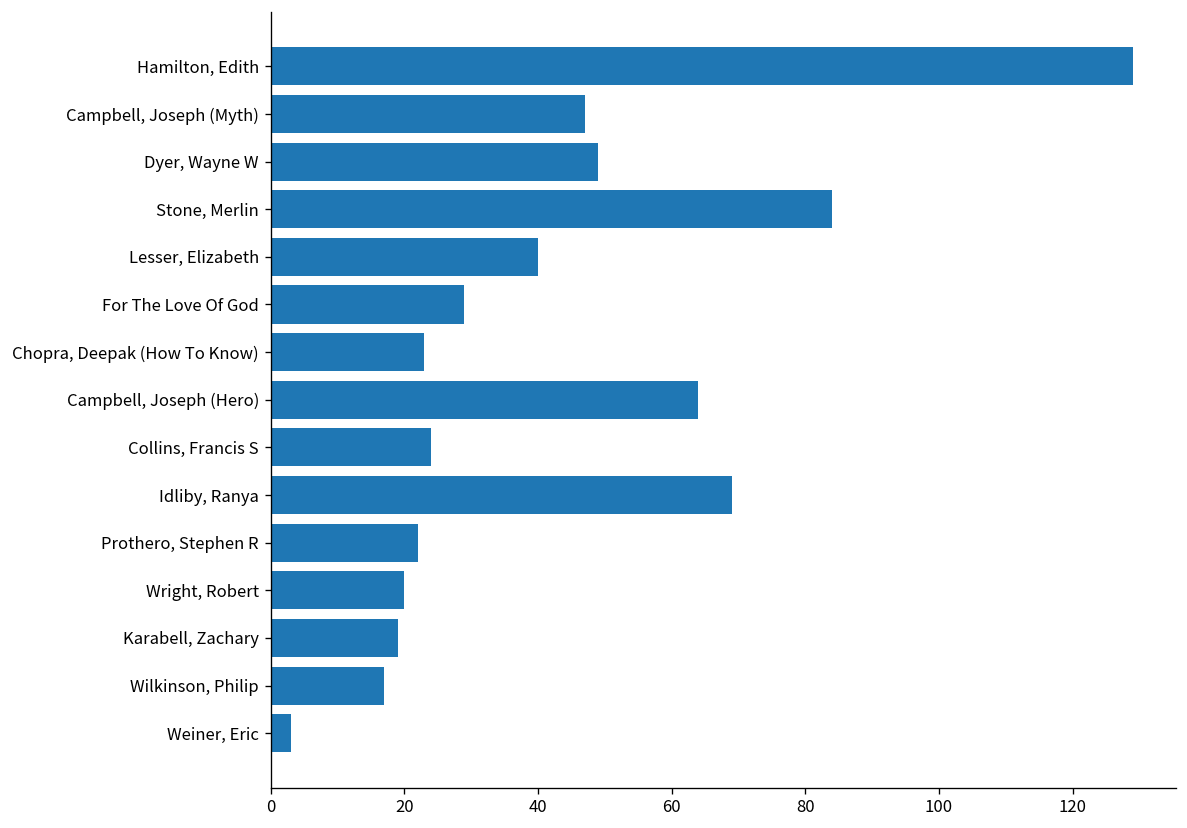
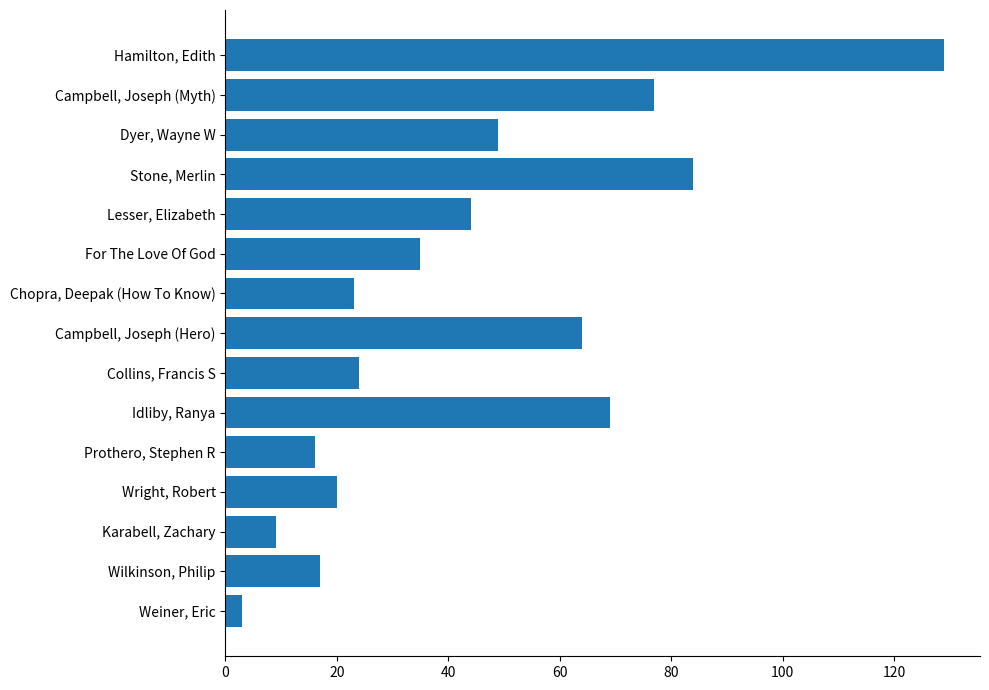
Campbell, Joseph (Myth): 47 -> 77
Lesser, Elizabeth: 40 -> 44
For The Love Of God: 29 -> 35
Prothero, Stephen R: 22 -> 16
Karabell, Zachary: 19 -> 9
